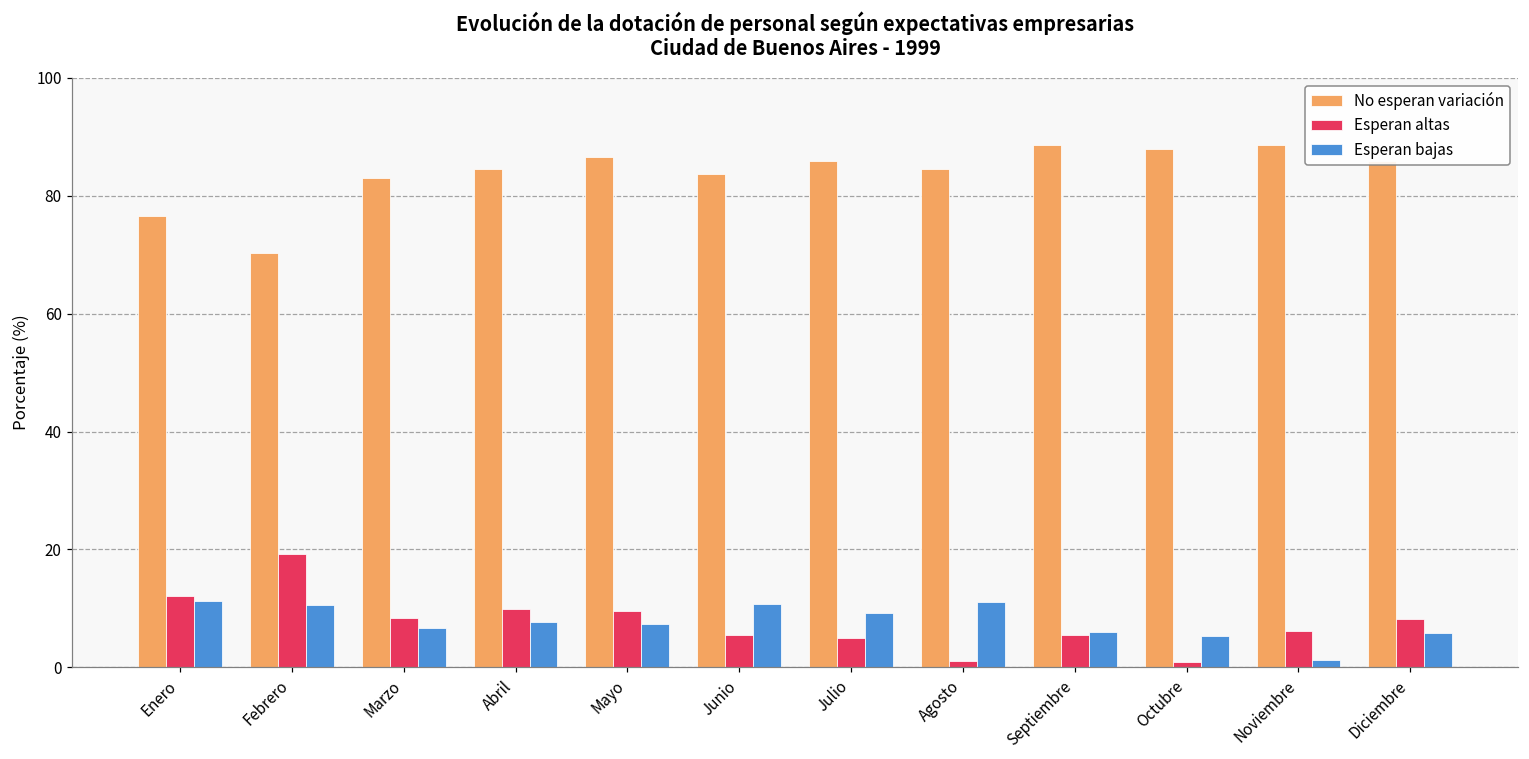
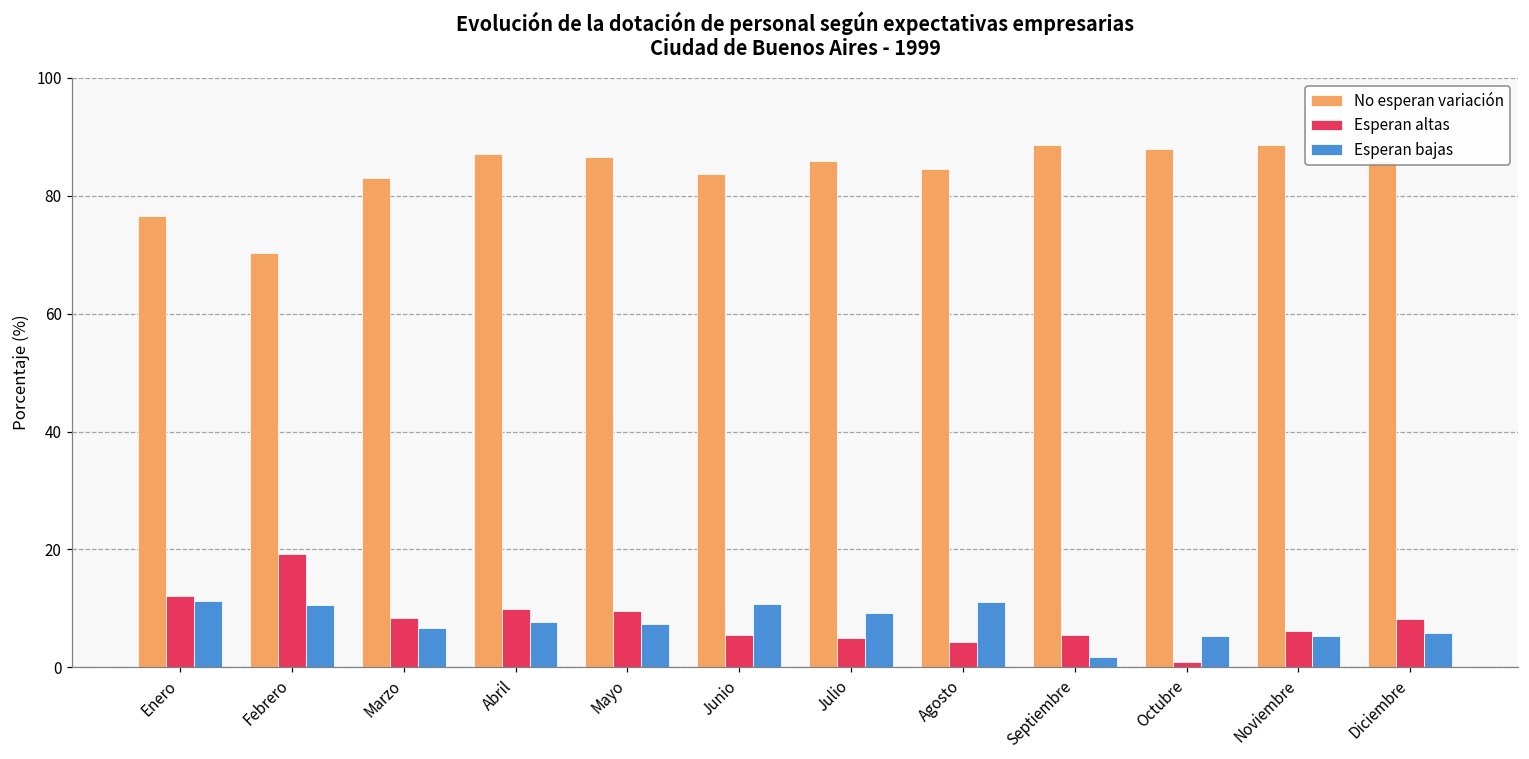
No esperan variación, Abril: 85 -> 87
Esperan altas, Agosto: 1 -> 4
Esperan bajas, Septiembre: 6 -> 2
Esperan bajas, Noviembre: 1 -> 5
